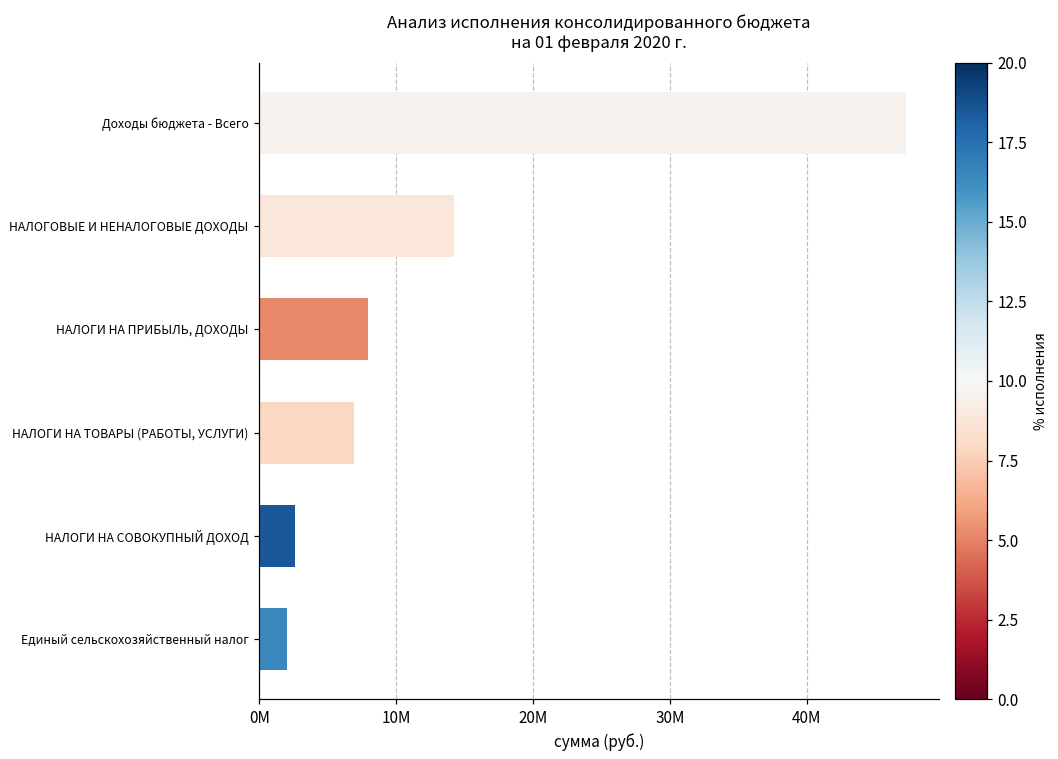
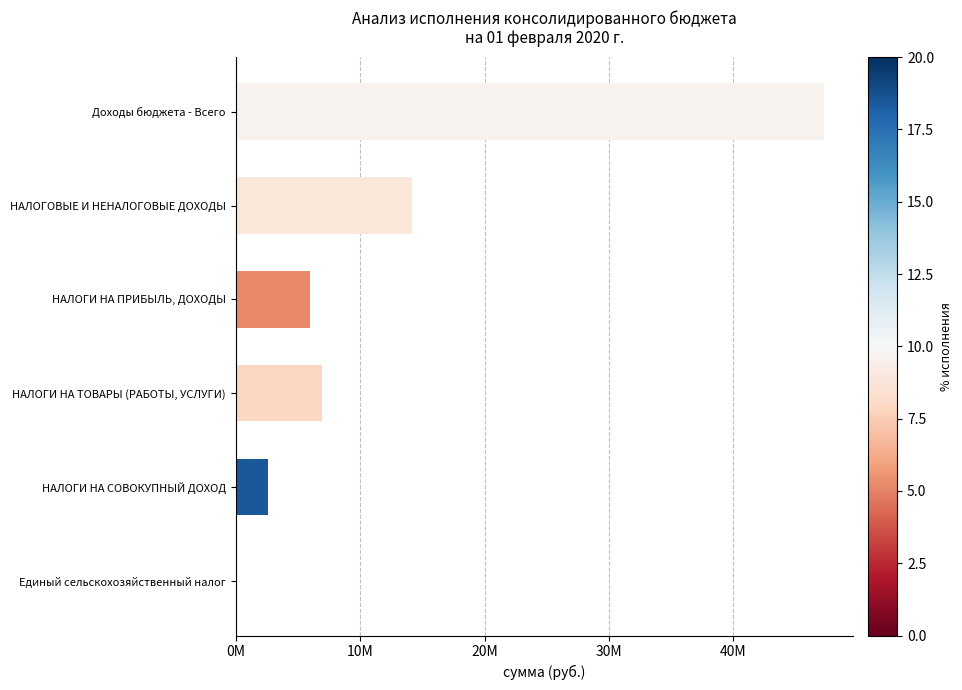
НАЛОГИ НА ПРИБЫЛЬ, ДОХОДЫ: 7900000 -> 6000000
Единый сельскохозяйственный налог: 2000000 -> 100000
